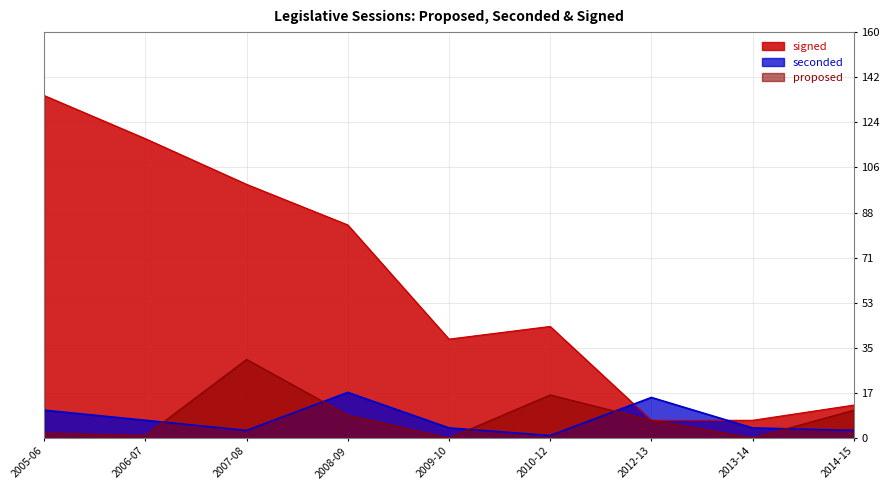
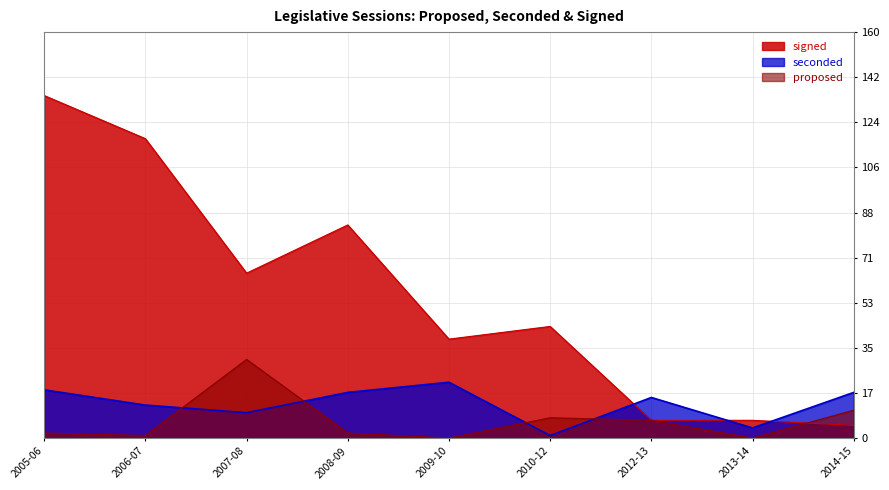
seconded, 2005-06: 11 -> 19
seconded, 2006-07: 7 -> 13
signed, 2007-08: 100 -> 65
seconded, 2007-08: 3 -> 10
proposed, 2008-09: 9 -> 2
seconded, 2009-10: 4 -> 22
proposed, 2010-12: 17 -> 8
signed, 2014-15: 13 -> 5
seconded, 2014-15: 3 -> 18
